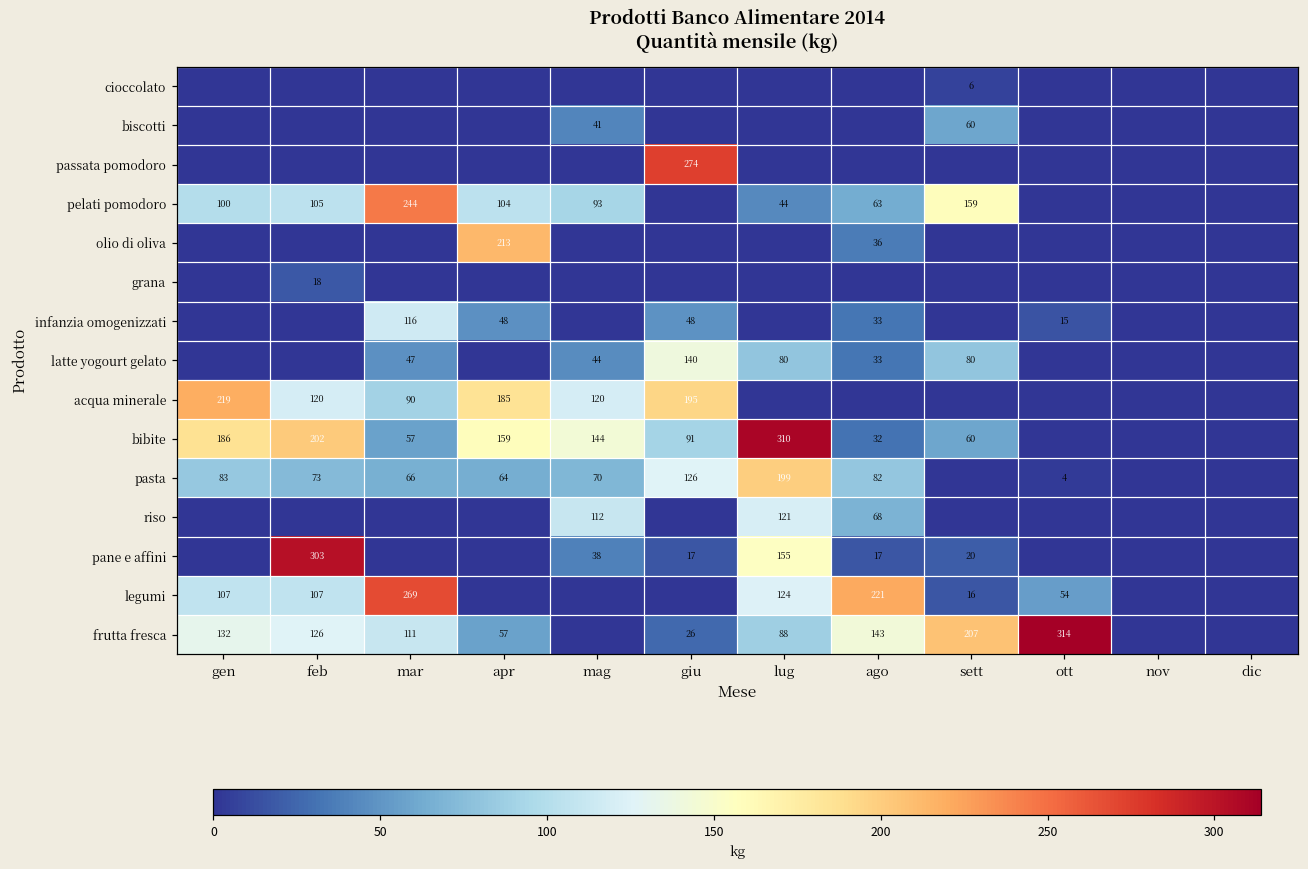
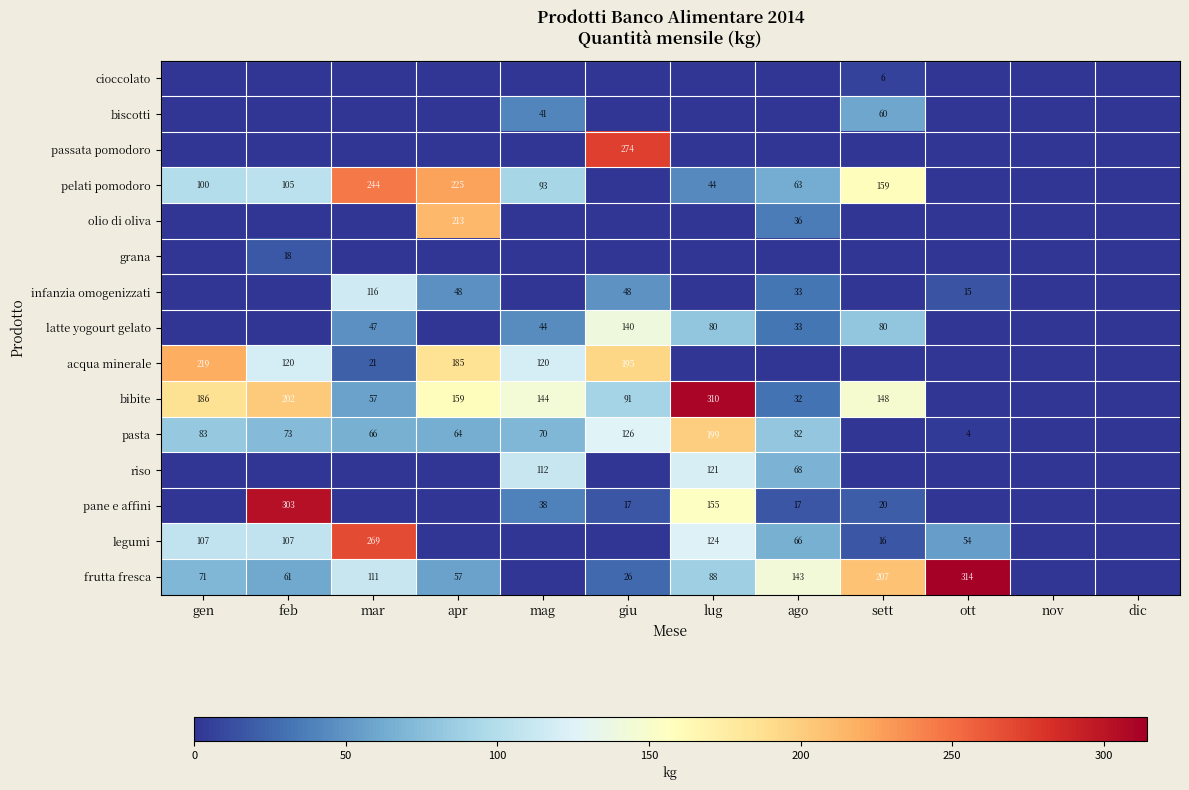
pelati pomodoro, apr: 104 -> 225
acqua minerale, mar: 90 -> 21
bibite, sett: 60 -> 148
legumi, ago: 221 -> 66
frutta fresca, gen: 132 -> 71
frutta fresca, feb: 126 -> 61
